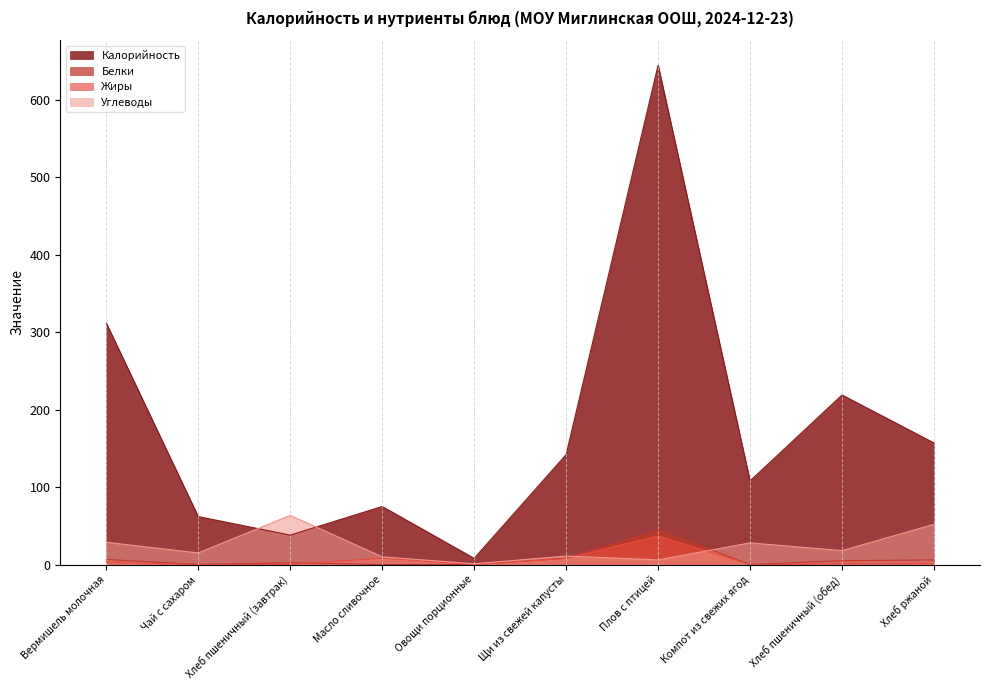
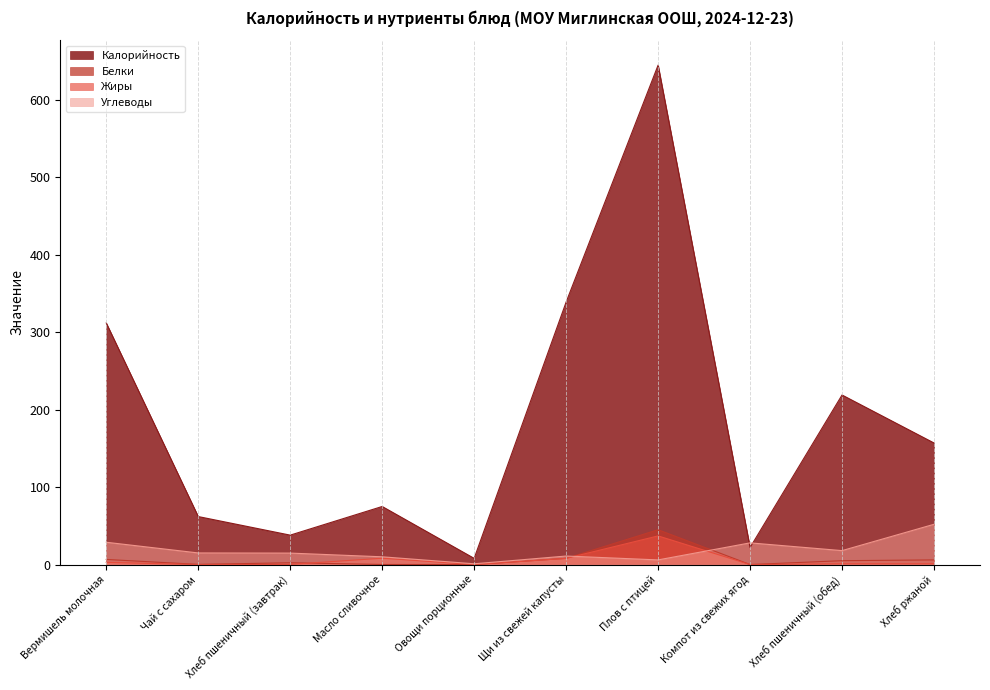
Углеводы, Хлеб пшеничный (завтрак): 60 -> 10
Калорийность, Щи из свежей капусты: 140 -> 340
Калорийность, Компот из свежих ягод: 110 -> 20
